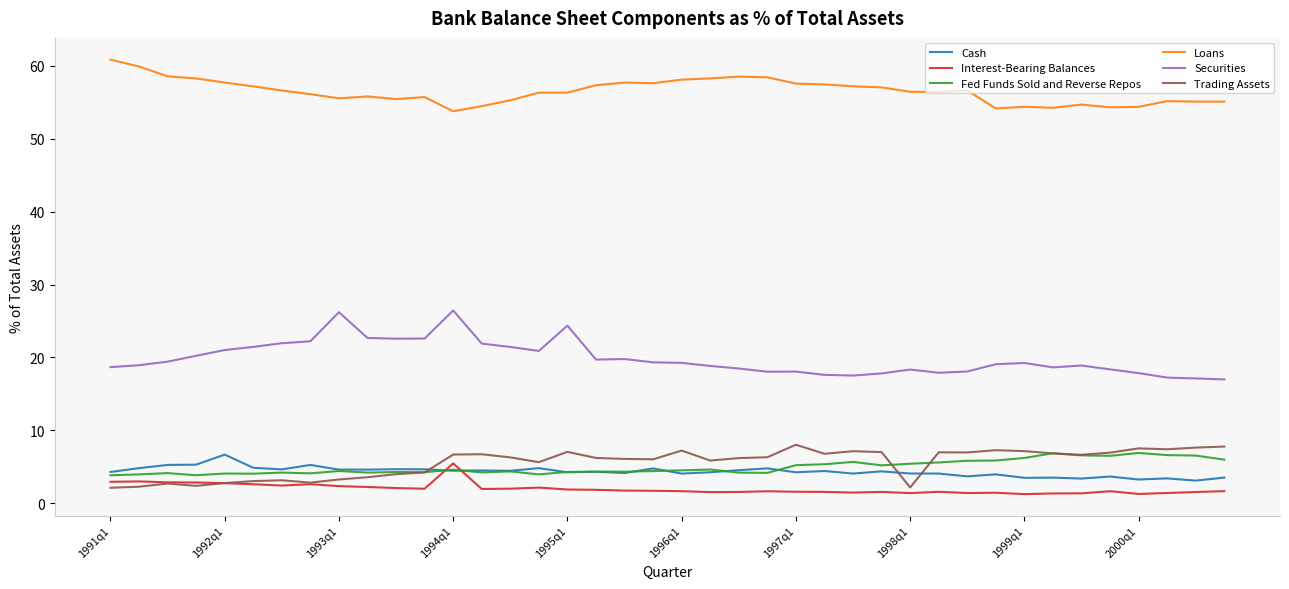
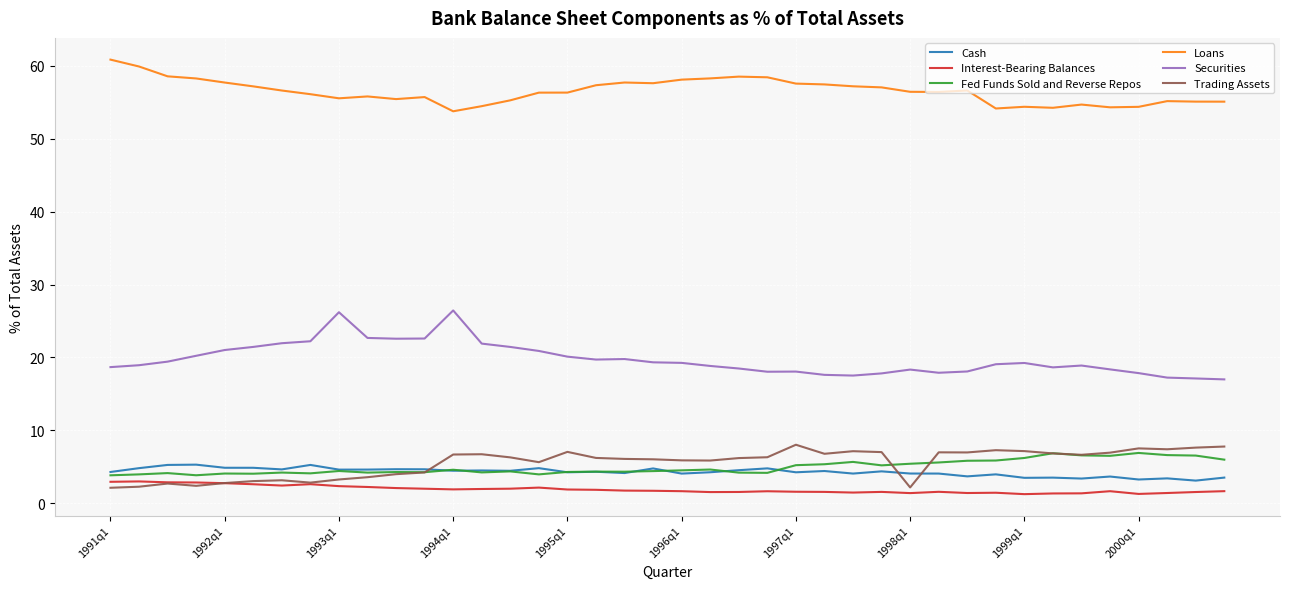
Cash, 1992q1: 7 -> 5
Interest-Bearing Balances, 1994q1: 5 -> 2
Securities, 1995q1: 24 -> 20
Trading Assets, 1996q1: 7 -> 6
